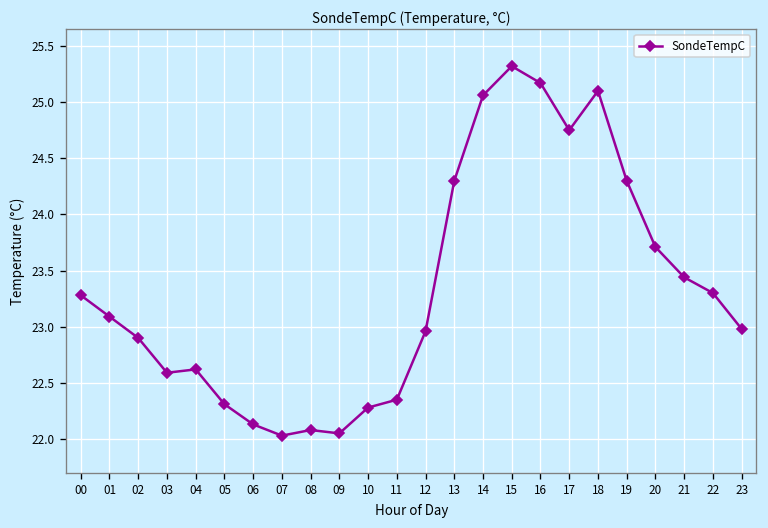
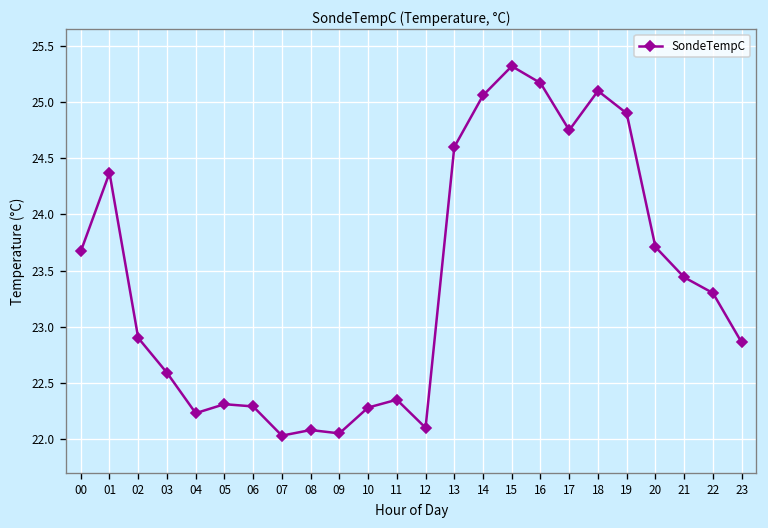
00: 23.3 -> 23.7
01: 23.1 -> 24.4
04: 22.6 -> 22.2
06: 22.1 -> 22.3
12: 23.0 -> 22.1
13: 24.3 -> 24.6
19: 24.3 -> 24.9
23: 23.0 -> 22.9
